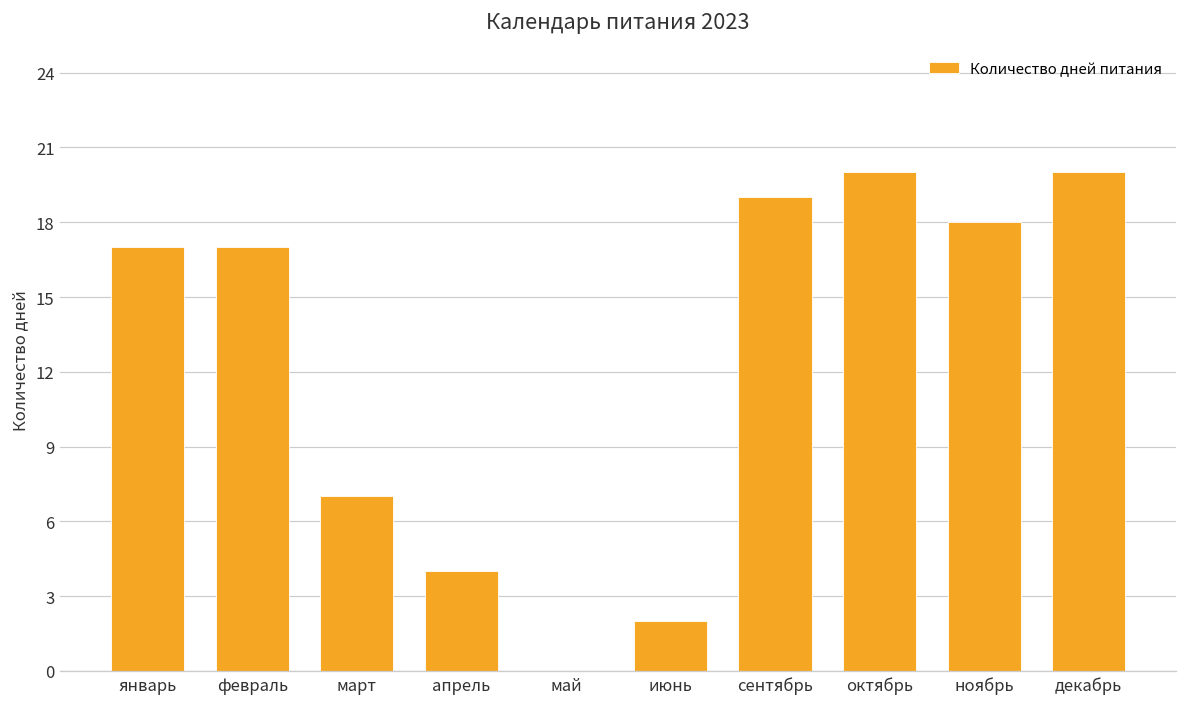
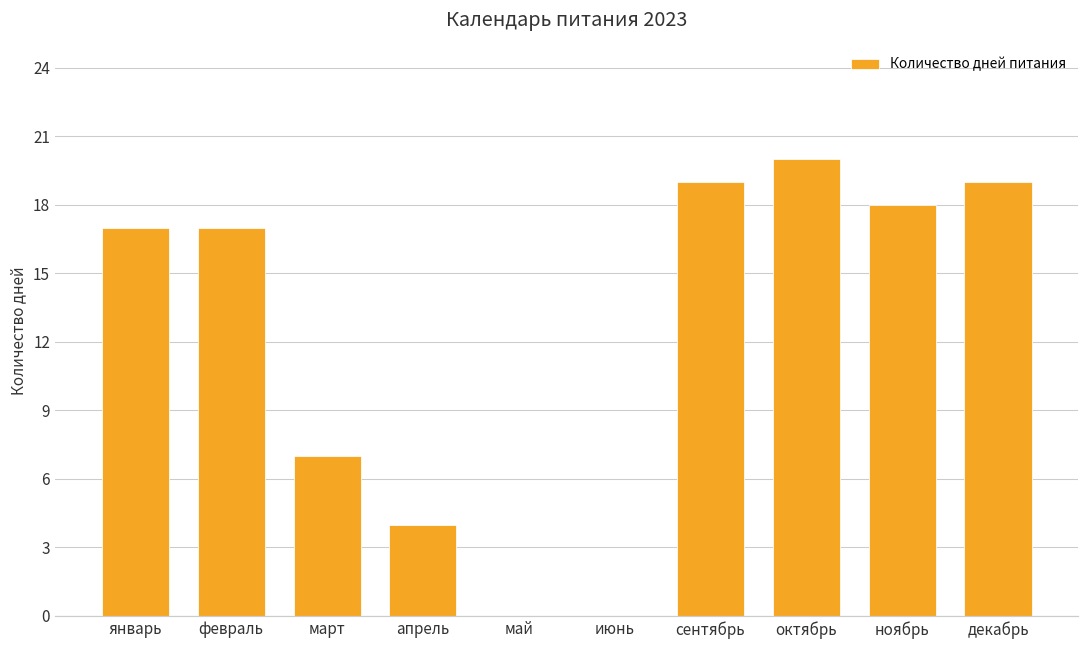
июнь: 2 -> 0
декабрь: 20 -> 19
